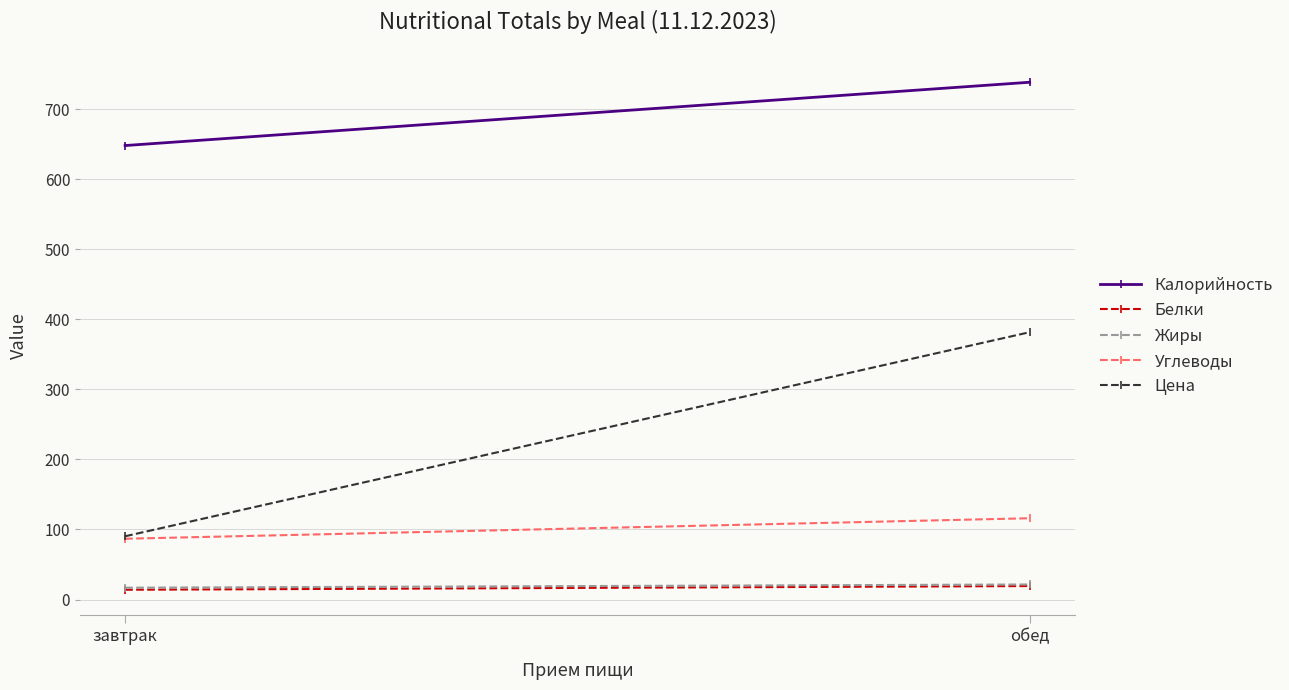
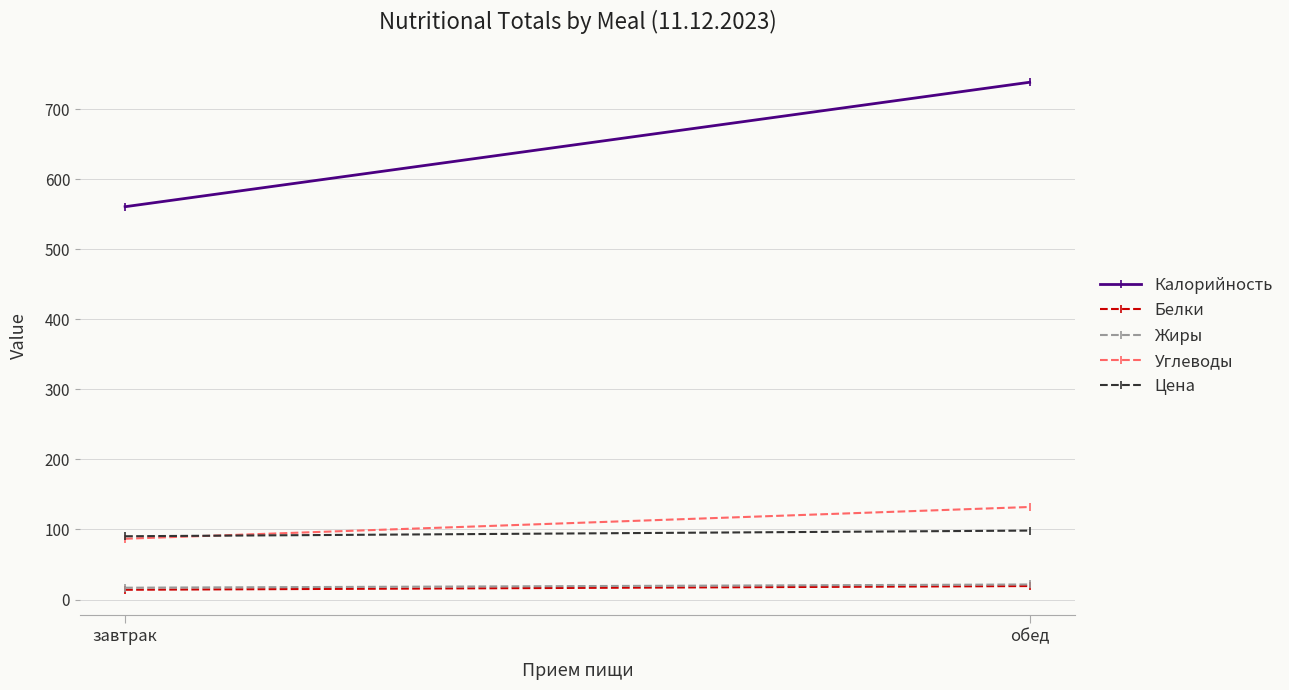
Калорийность, завтрак: 650 -> 560
Углеводы, обед: 120 -> 130
Цена, обед: 380 -> 100
